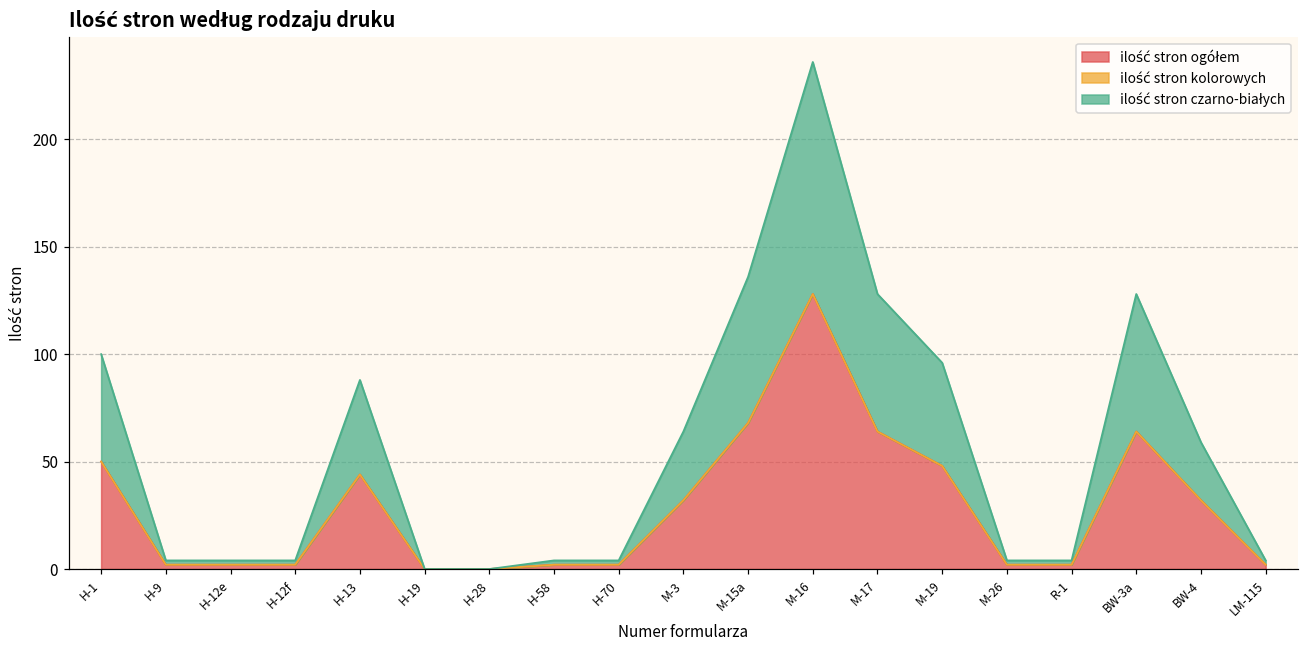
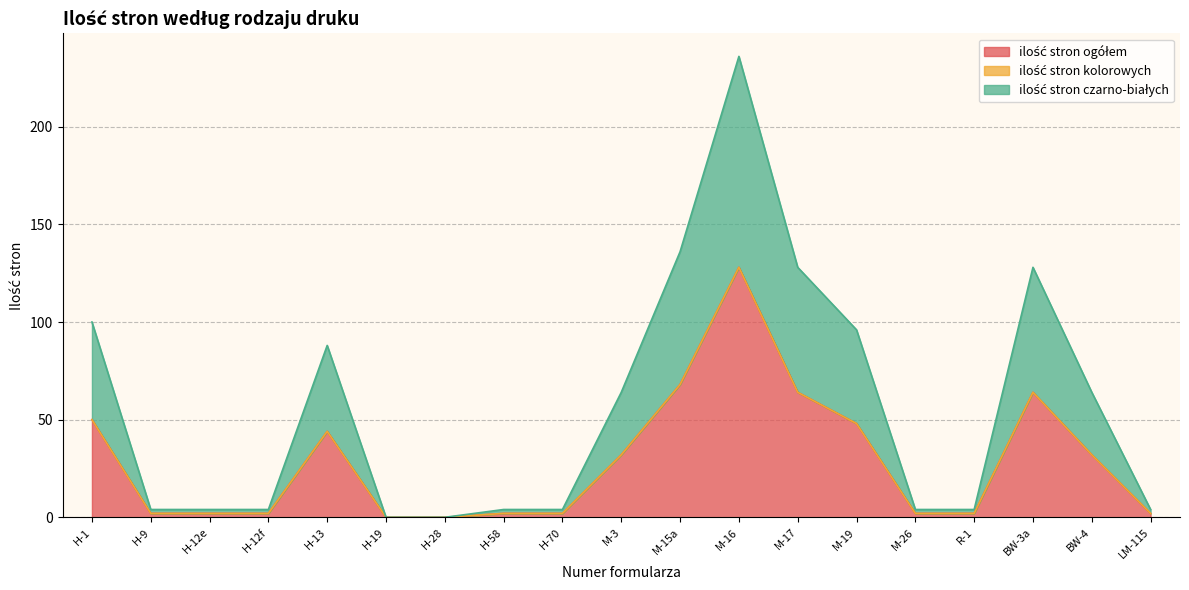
ilość stron czarno-białych, BW-4: 27 -> 32
